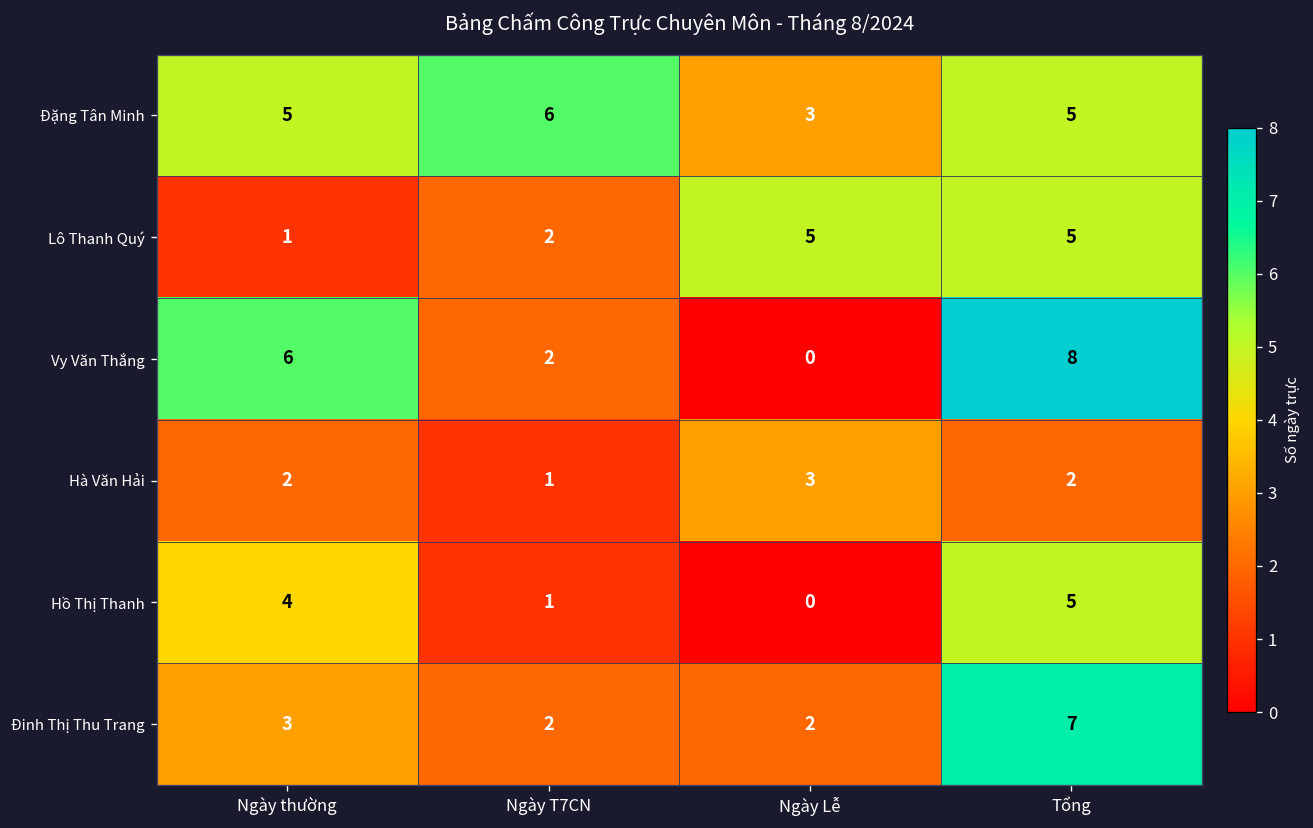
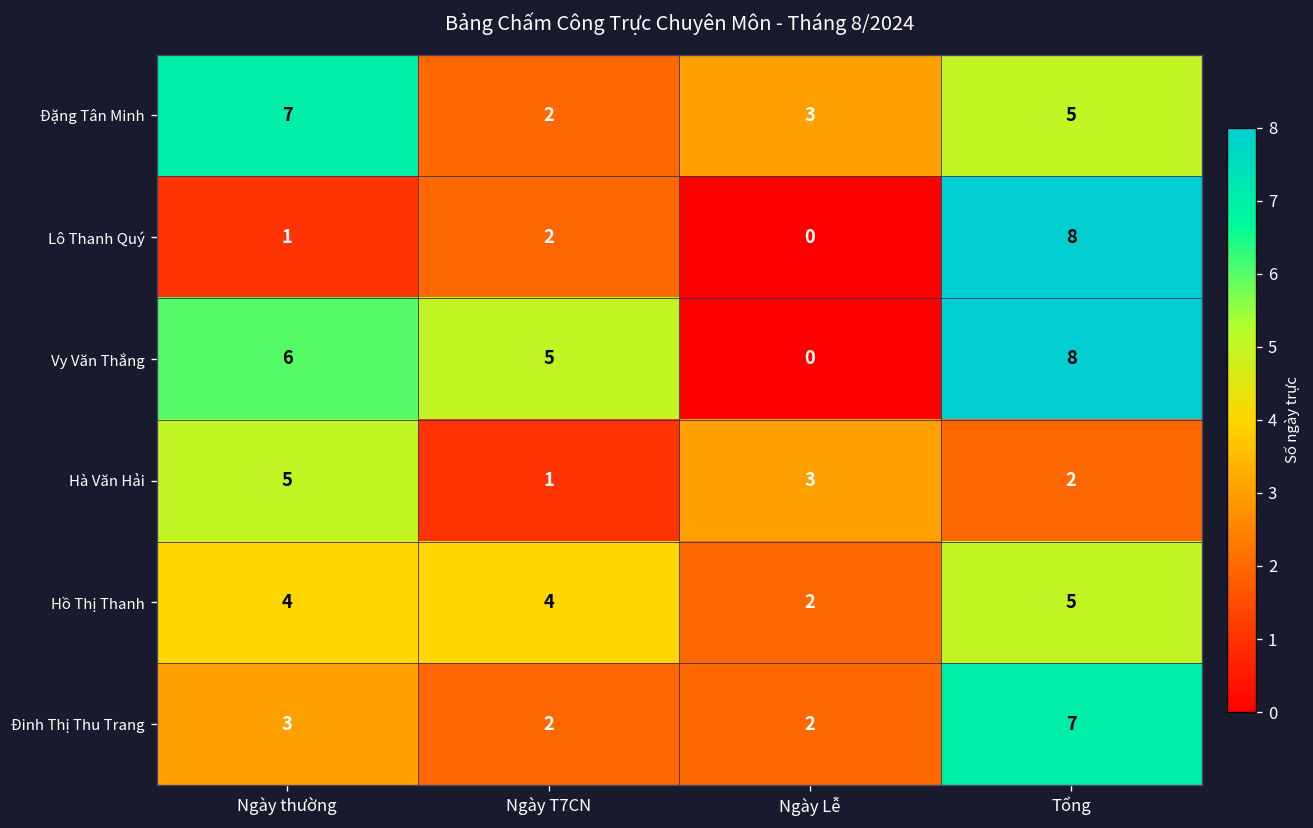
Đặng Tân Minh, Ngày thường: 5 -> 7
Đặng Tân Minh, Ngày T7CN: 6 -> 2
Lô Thanh Quý, Ngày Lễ: 5 -> 0
Lô Thanh Quý, Tổng: 5 -> 8
Vy Văn Thắng, Ngày T7CN: 2 -> 5
Hà Văn Hải, Ngày thường: 2 -> 5
Hồ Thị Thanh, Ngày T7CN: 1 -> 4
Hồ Thị Thanh, Ngày Lễ: 0 -> 2
